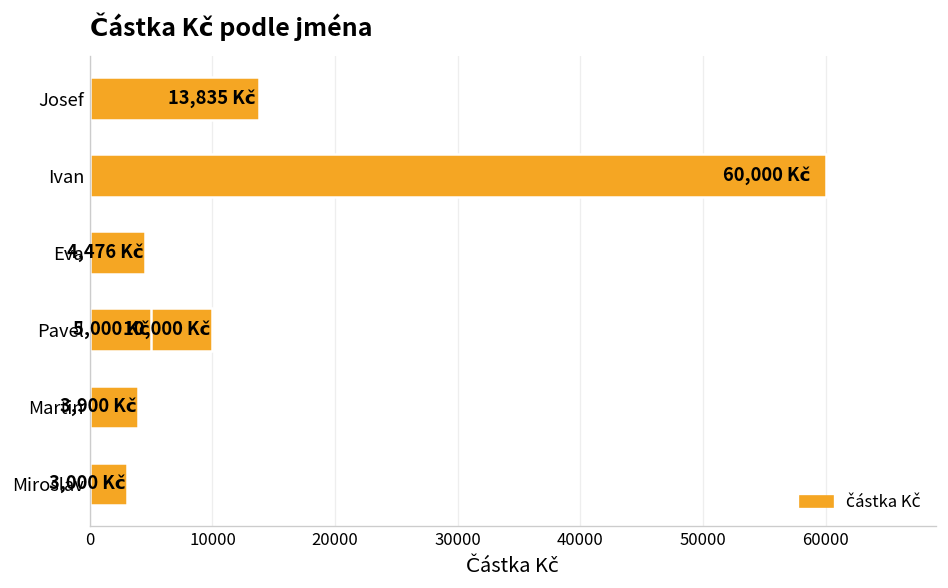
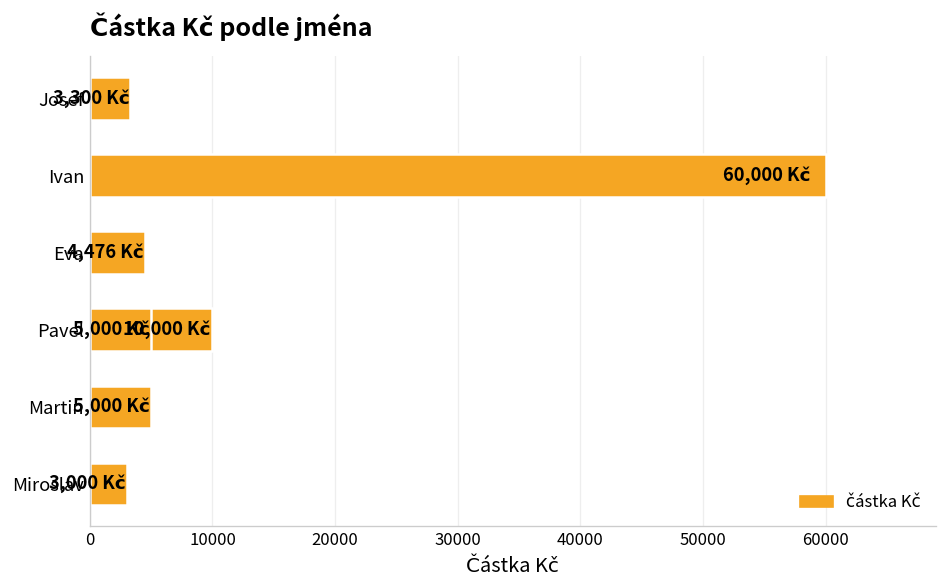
Josef: 13,835 -> 3,300
Martin: 3,900 -> 5,000
